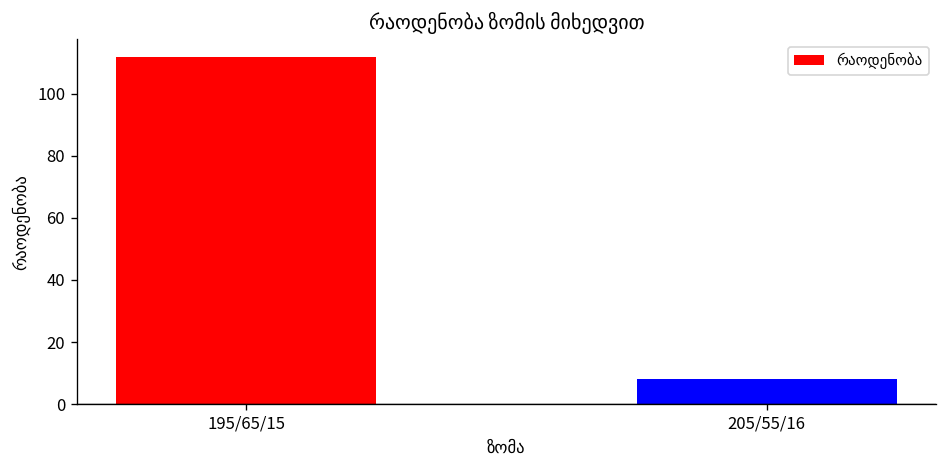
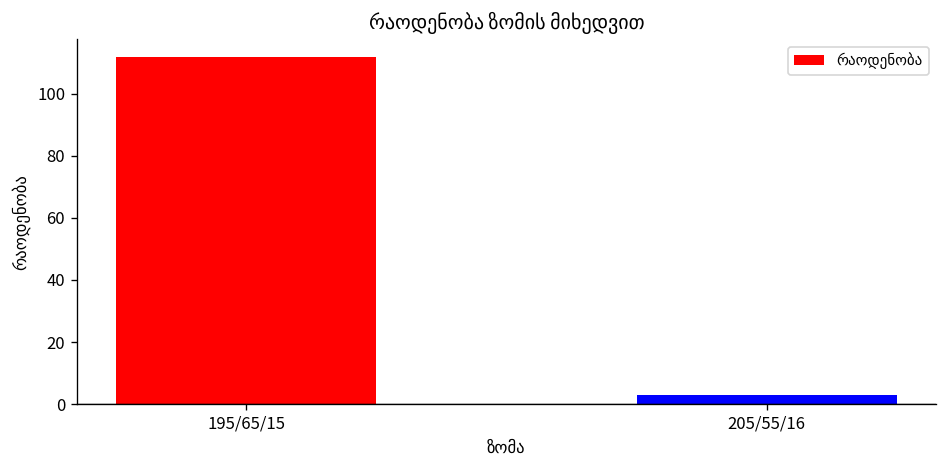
205/55/16: 8 -> 3
